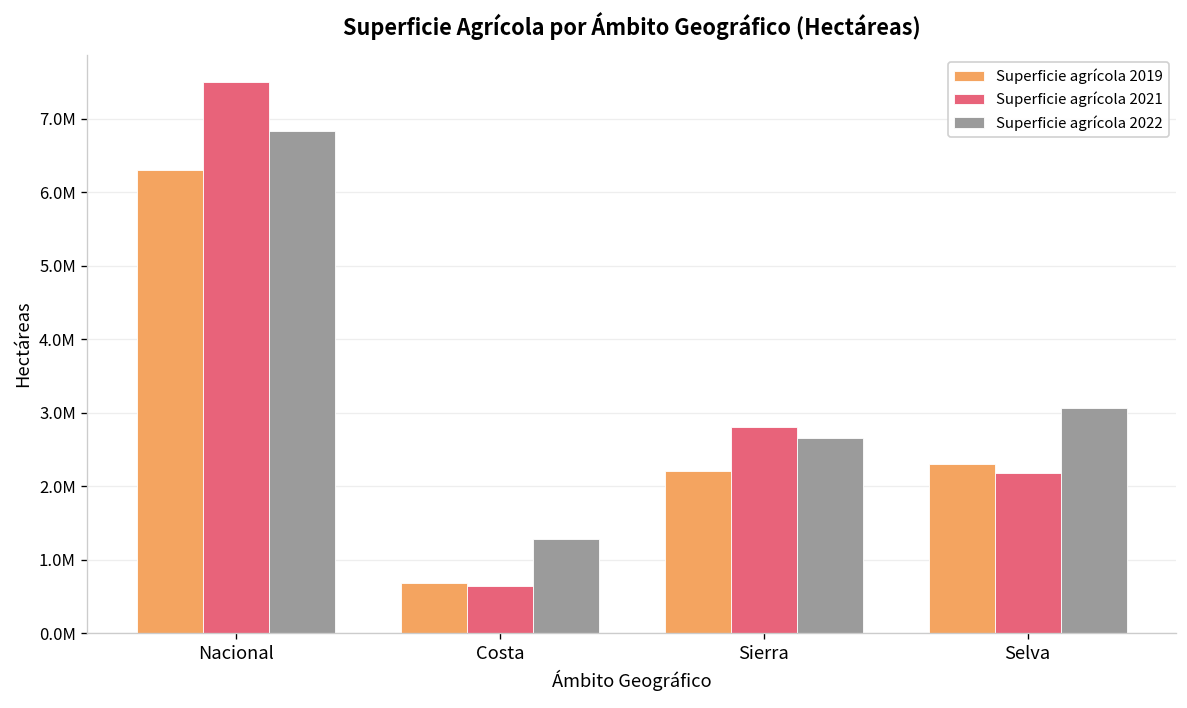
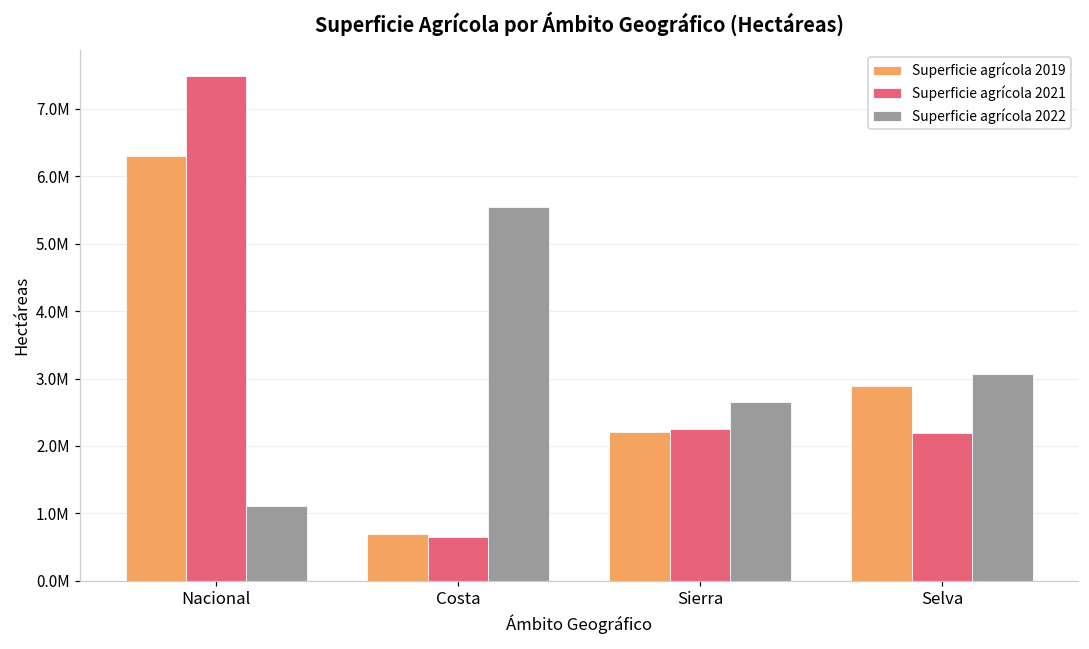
Superficie agrícola 2022, Nacional: 6800000 -> 1100000
Superficie agrícola 2022, Costa: 1300000 -> 5500000
Superficie agrícola 2021, Sierra: 2800000 -> 2200000
Superficie agrícola 2019, Selva: 2300000 -> 2900000
